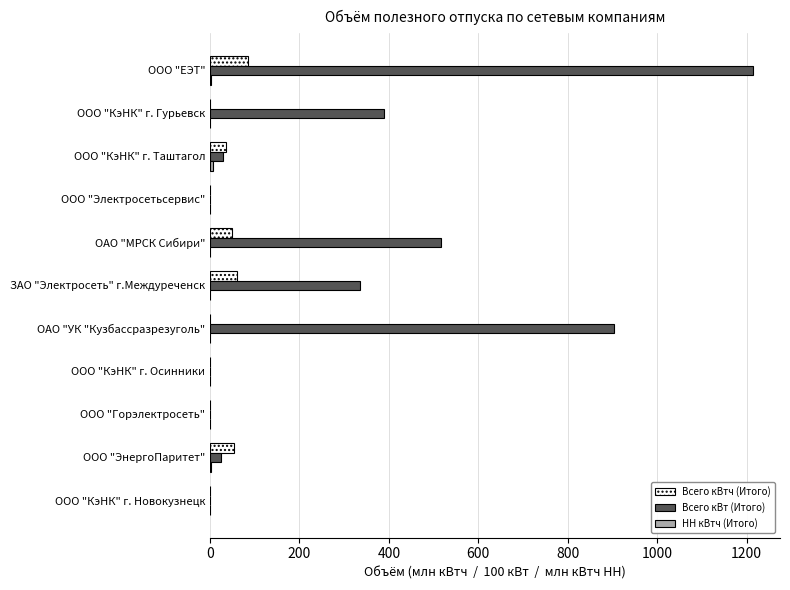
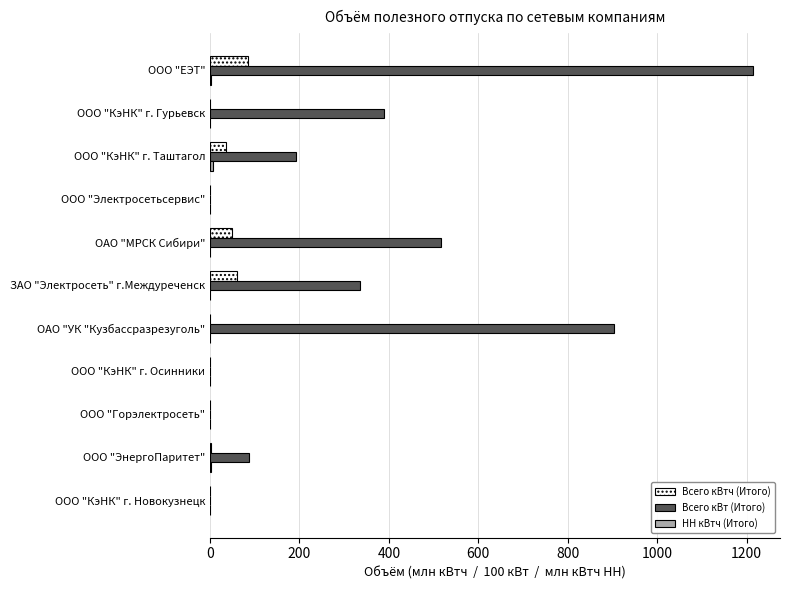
Всего кВт (Итого), ООО "КэНК" г. Таштагол: 30 -> 190
Всего кВтч (Итого), ООО "ЭнергоПаритет": 50 -> 0
Всего кВт (Итого), ООО "ЭнергоПаритет": 20 -> 90
